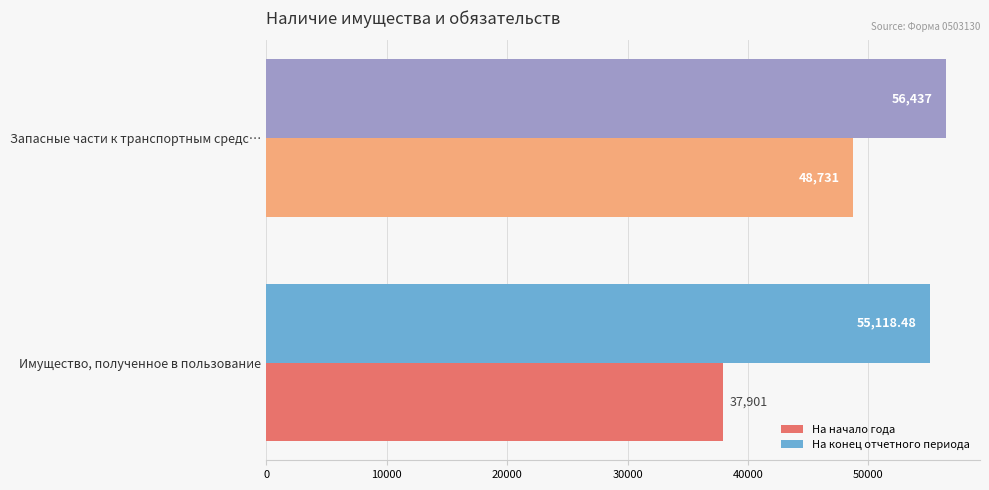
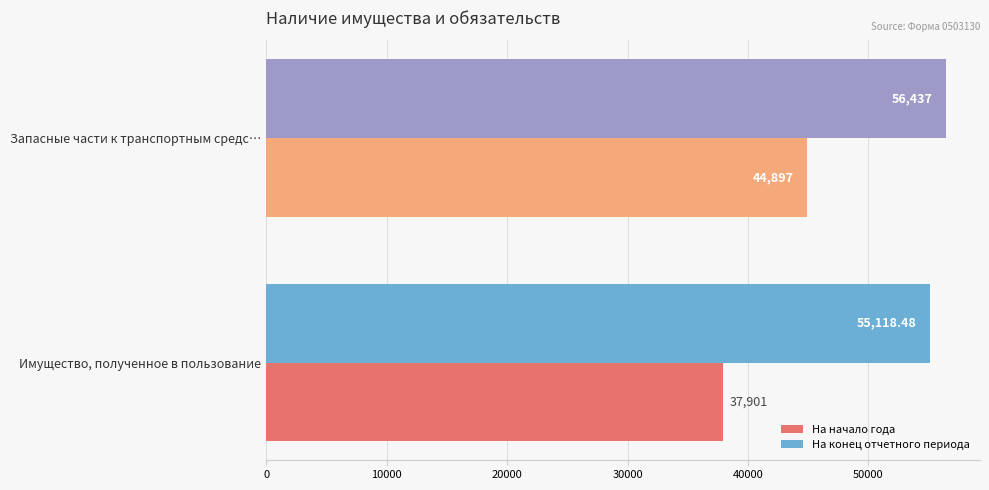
На начало года, Запасные части к транспортным средс…: 48,731 -> 44,897
